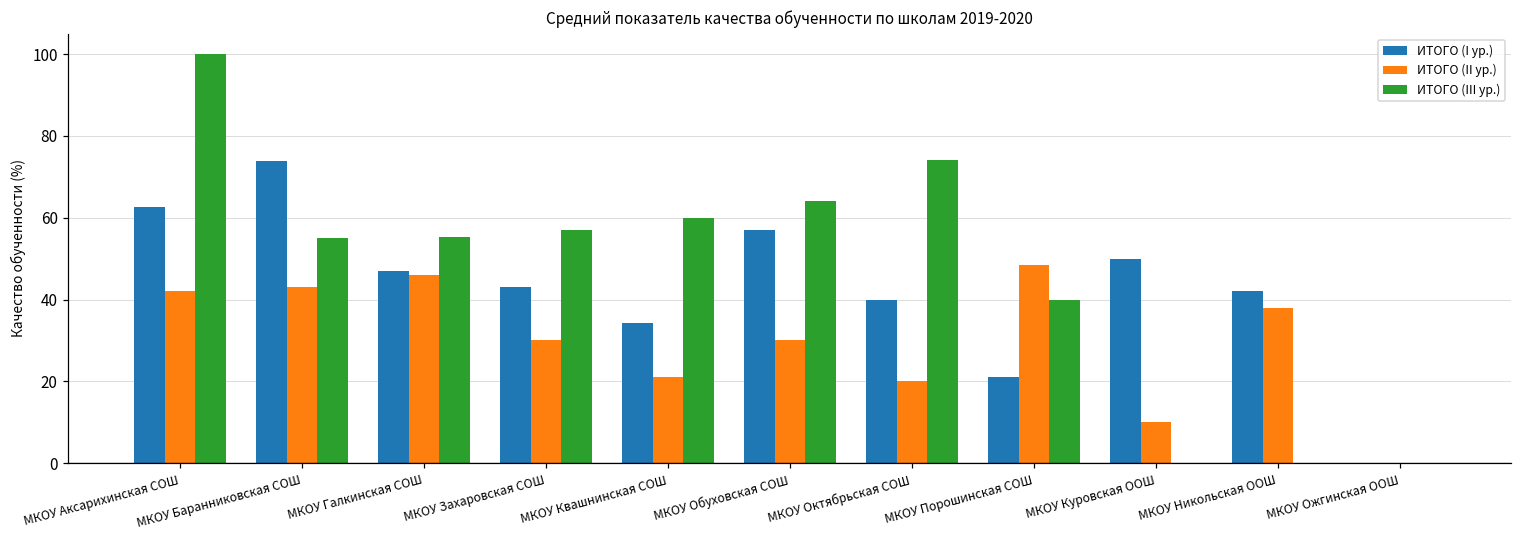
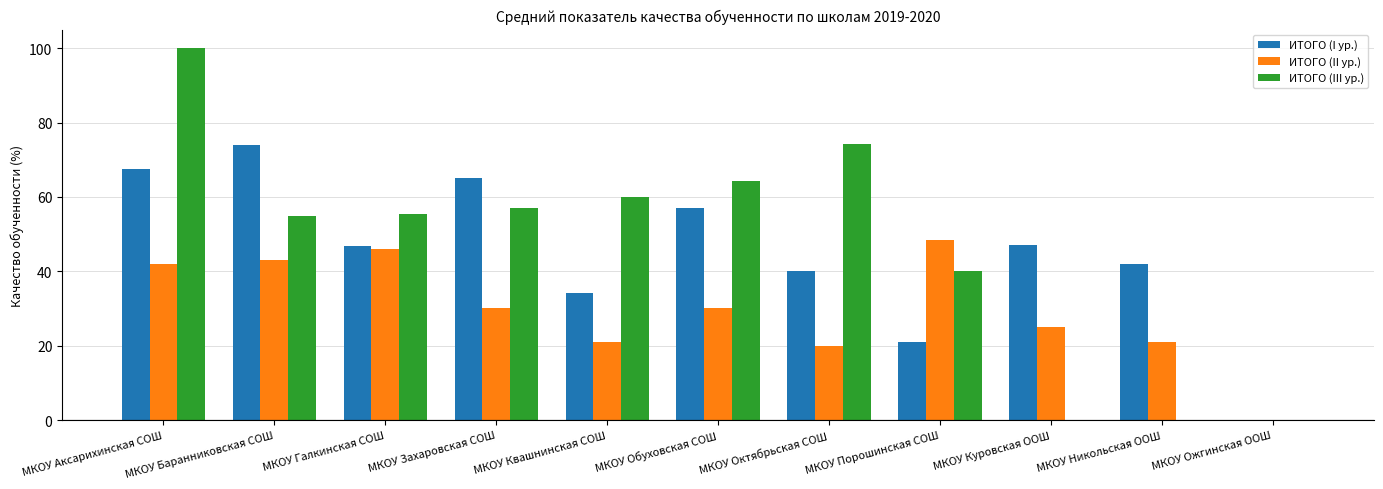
ИТОГО (I ур.), МКОУ Аксарихинская СОШ: 63 -> 68
ИТОГО (I ур.), МКОУ Захаровская СОШ: 43 -> 65
ИТОГО (I ур.), МКОУ Куровская ООШ: 50 -> 47
ИТОГО (II ур.), МКОУ Куровская ООШ: 10 -> 25
ИТОГО (II ур.), МКОУ Никольская ООШ: 38 -> 21
